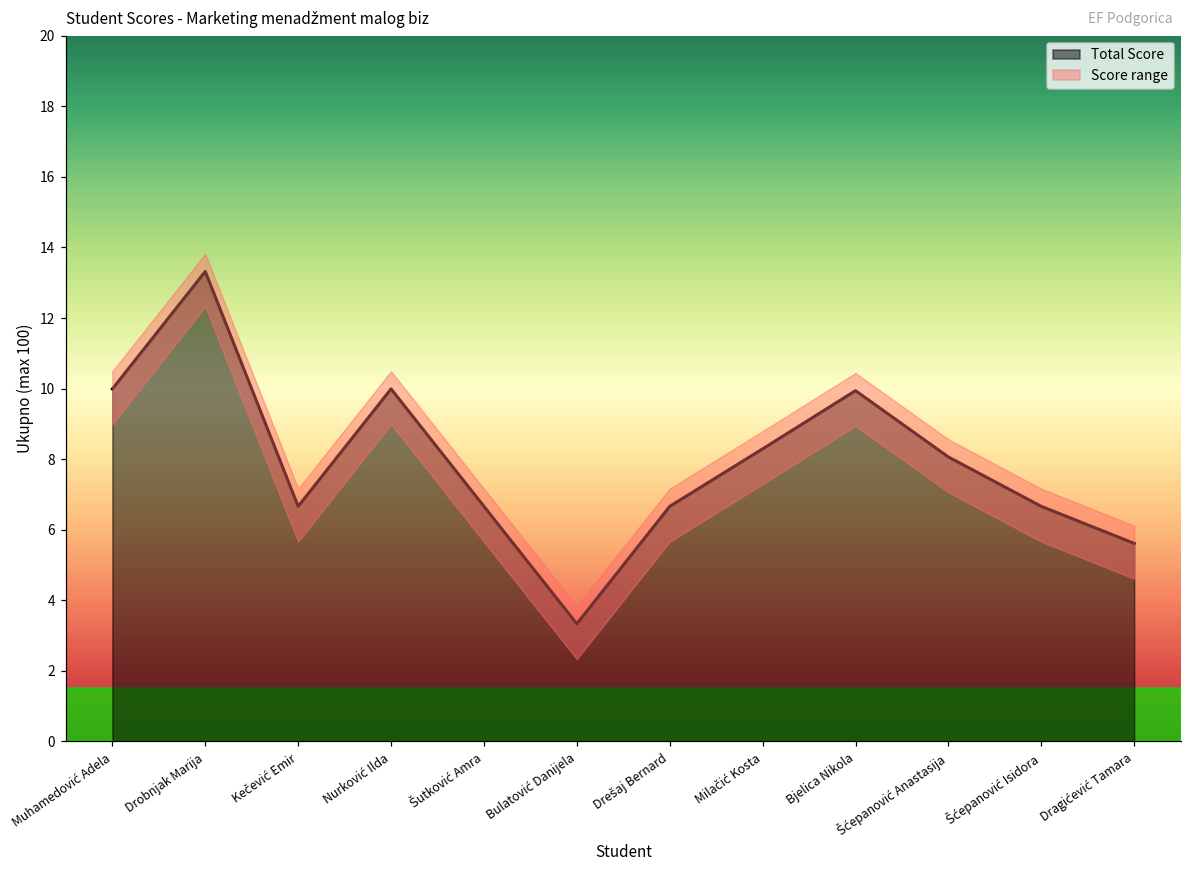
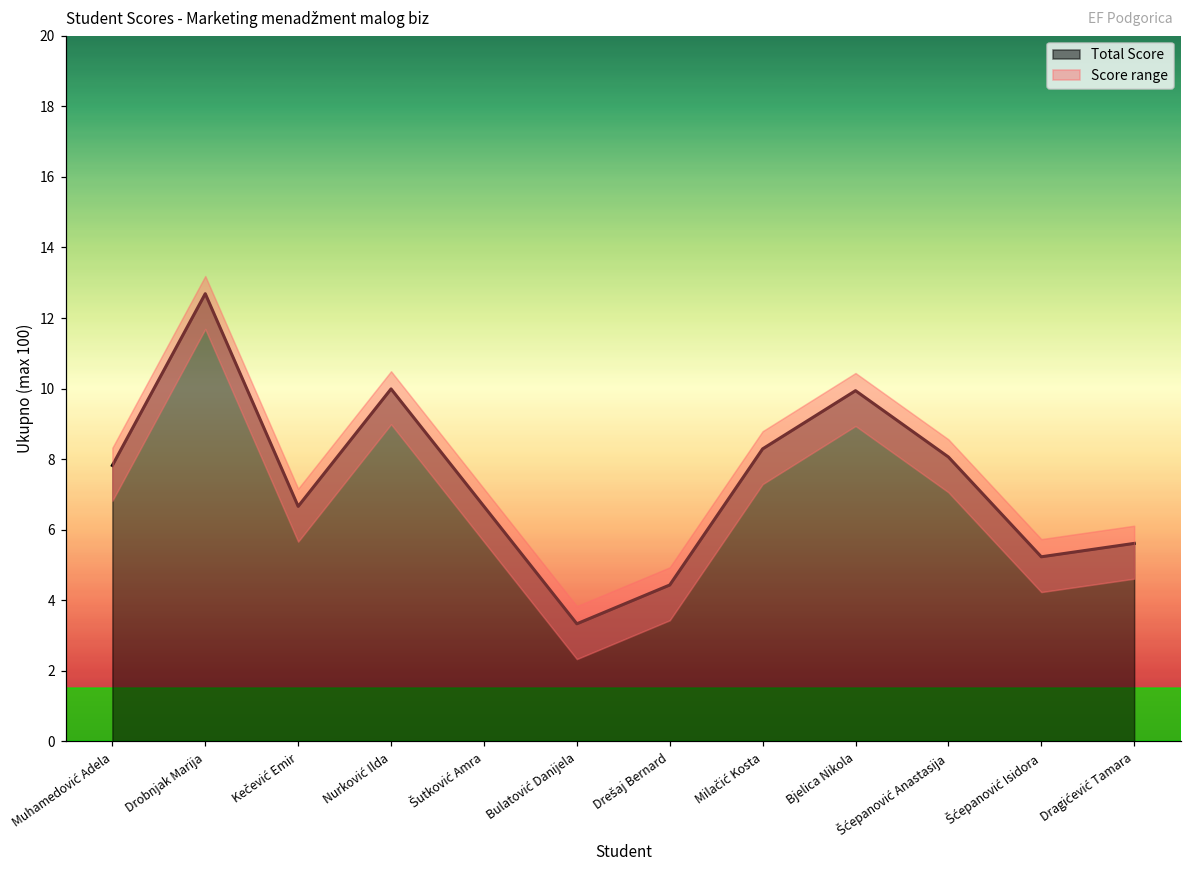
Total Score, Muhamedović Adela: 10.0 -> 7.8
Total Score, Drobnjak Marija: 13.3 -> 12.7
Total Score, Drešaj Bernard: 6.7 -> 4.4
Total Score, Šćepanović Isidora: 6.7 -> 5.2
